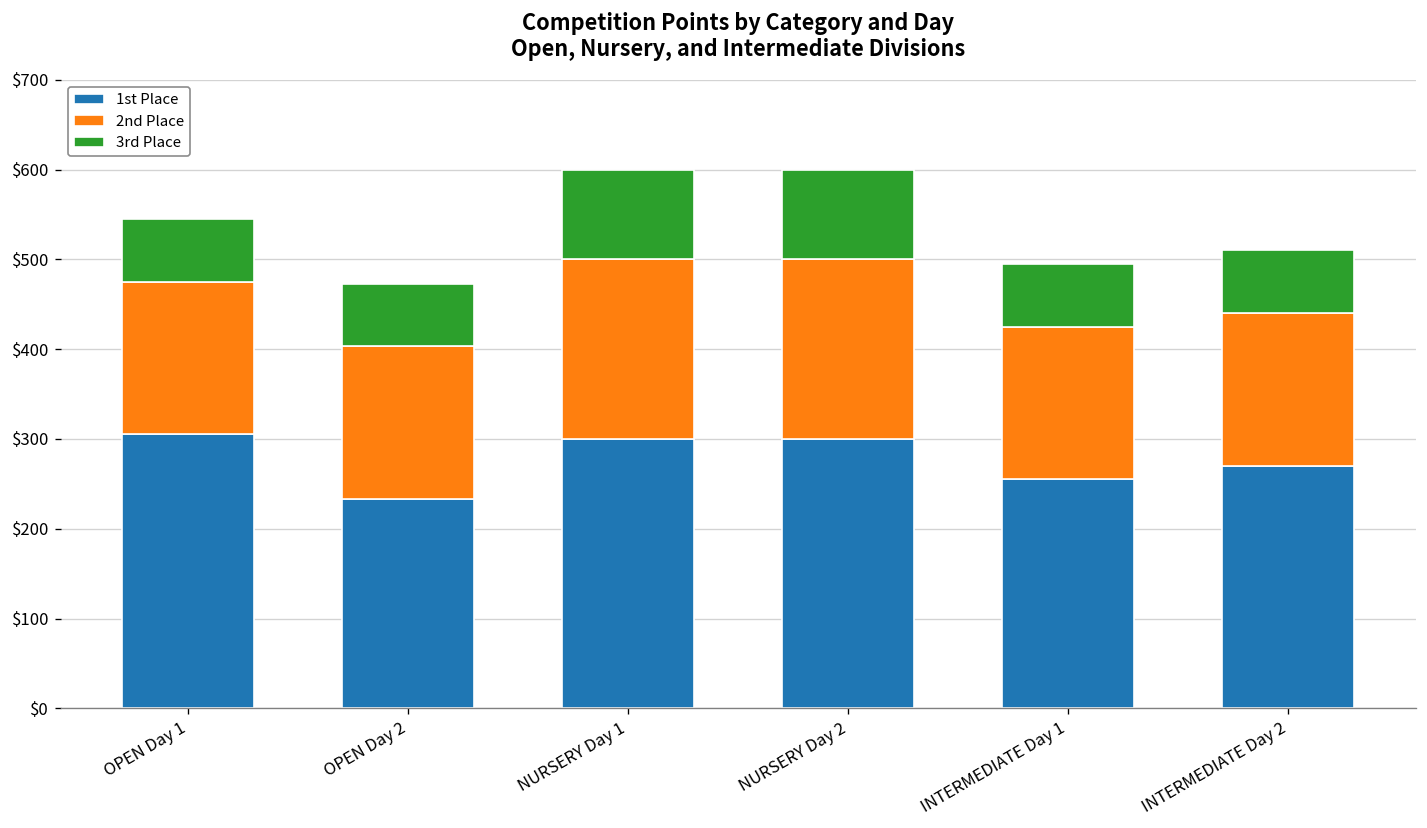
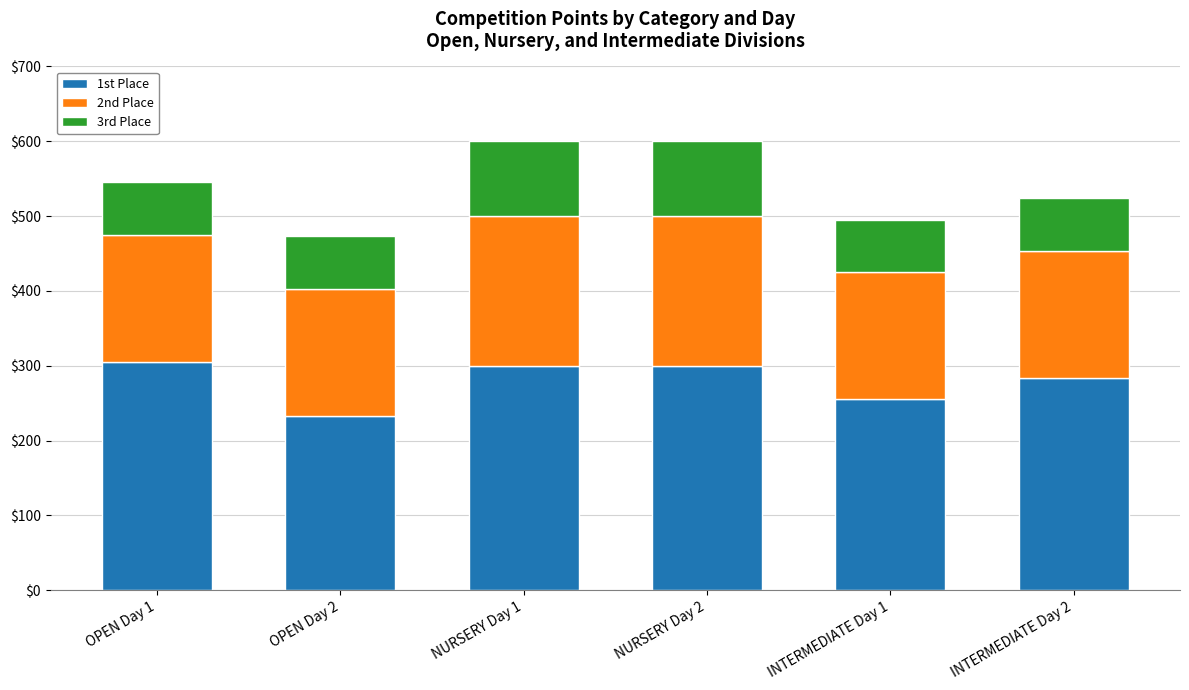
1st Place, INTERMEDIATE Day 2: $270 -> $280
